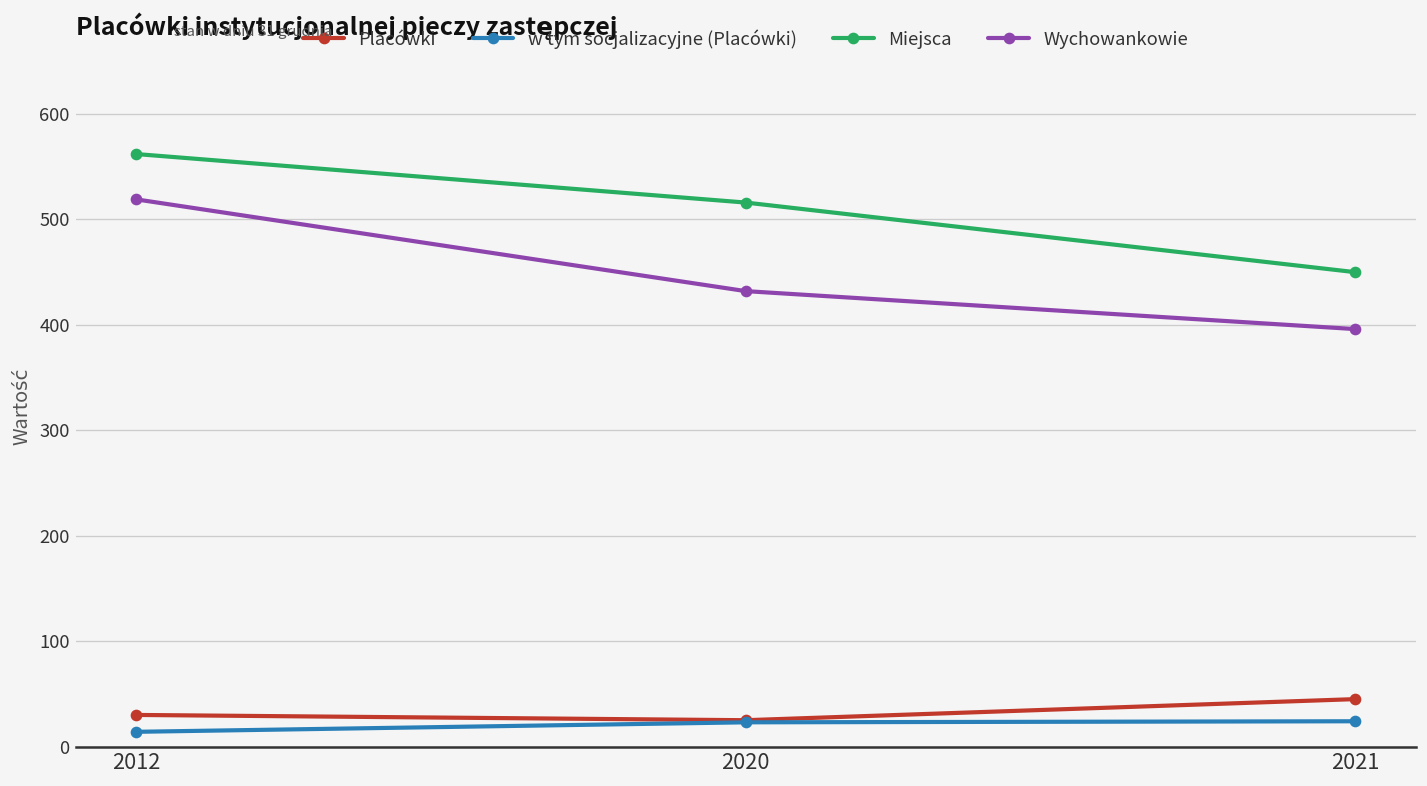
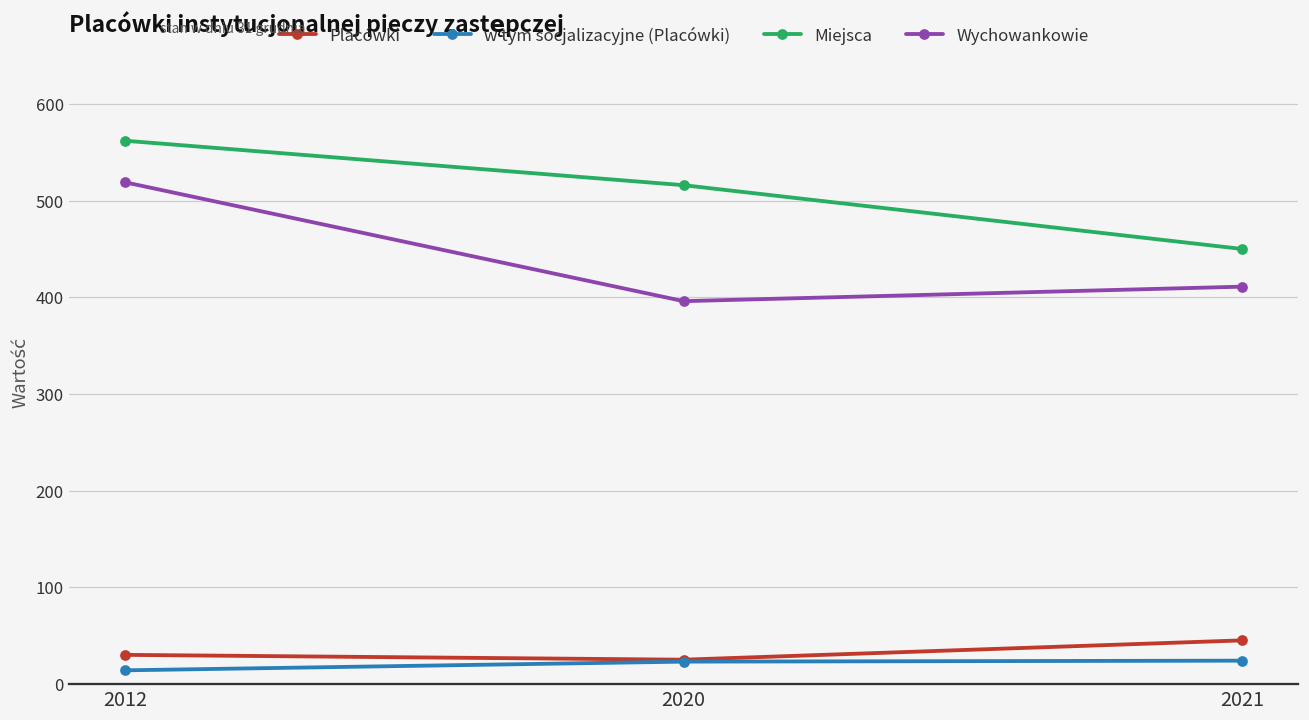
Wychowankowie, 2020: 430 -> 400
Wychowankowie, 2021: 400 -> 410
